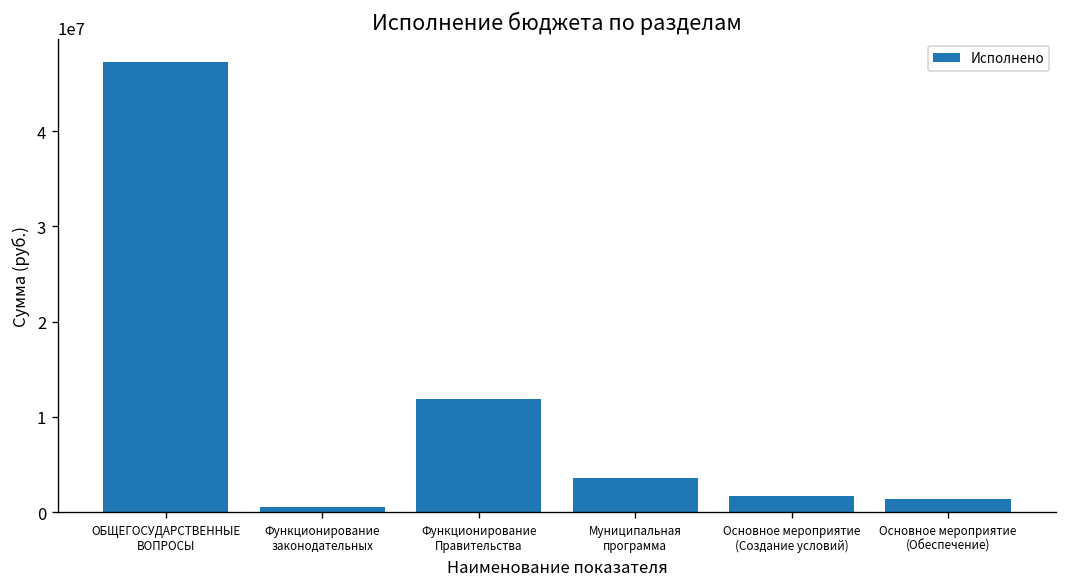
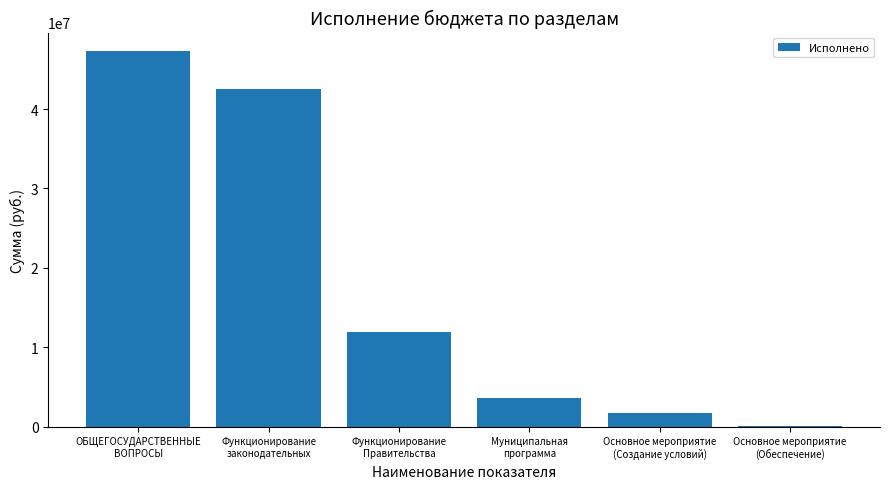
Функционирование законодательных: 0 -> 43000000
Основное мероприятие (Обеспечение): 1000000 -> 0
